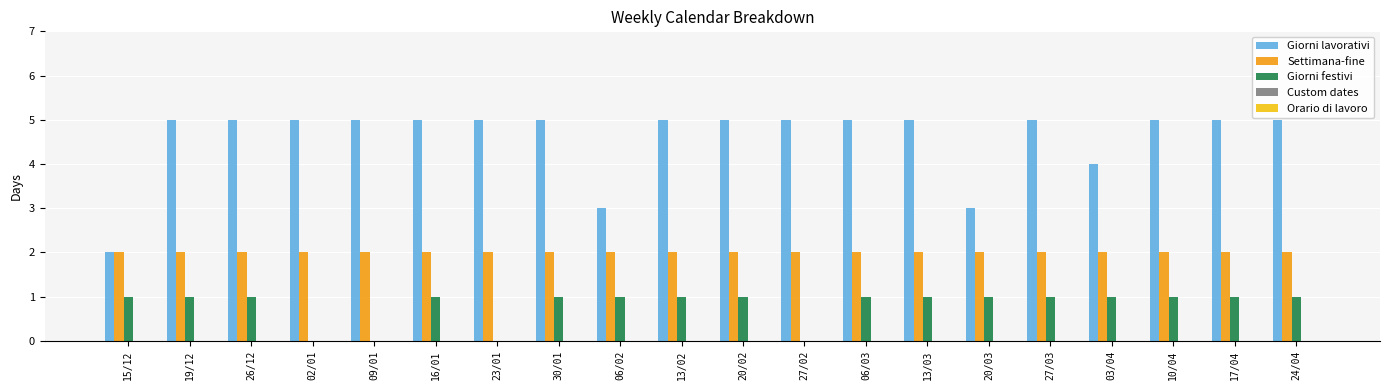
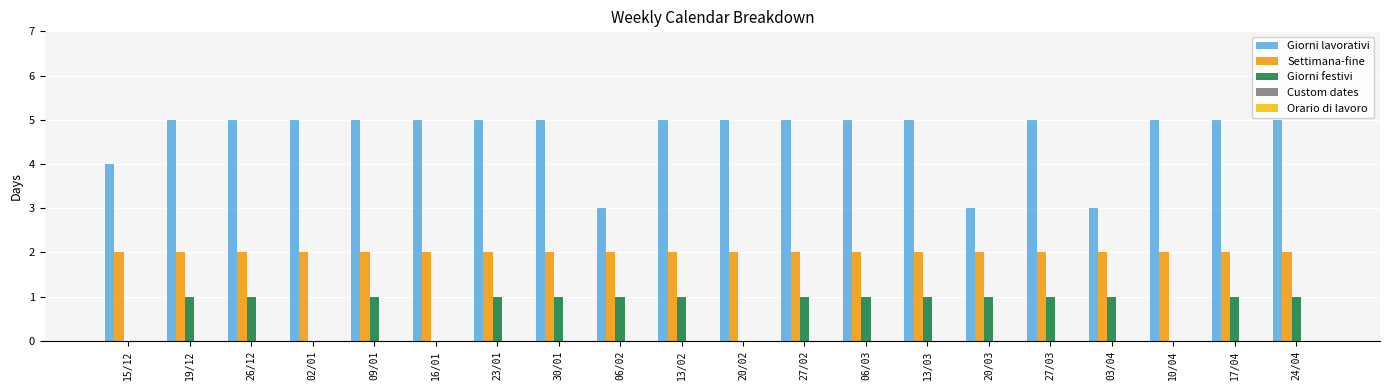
Giorni lavorativi, 15/12: 2 -> 4
Giorni festivi, 15/12: 1 -> 0
Giorni festivi, 09/01: 0 -> 1
Giorni festivi, 16/01: 1 -> 0
Giorni festivi, 23/01: 0 -> 1
Giorni festivi, 20/02: 1 -> 0
Giorni festivi, 27/02: 0 -> 1
Giorni lavorativi, 03/04: 4 -> 3
Giorni festivi, 10/04: 1 -> 0
